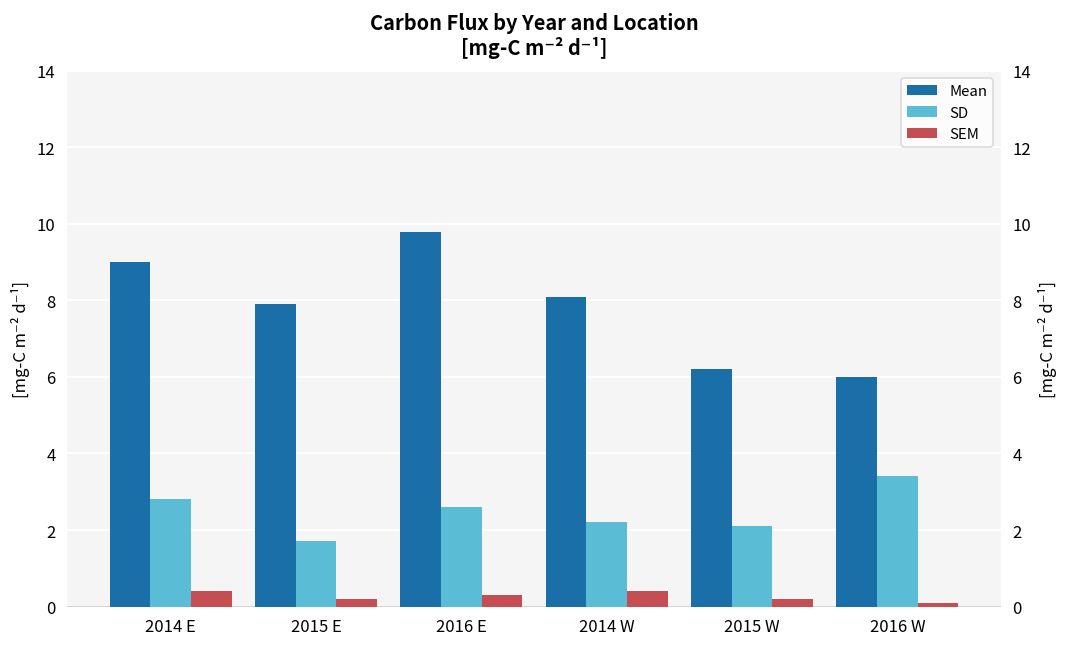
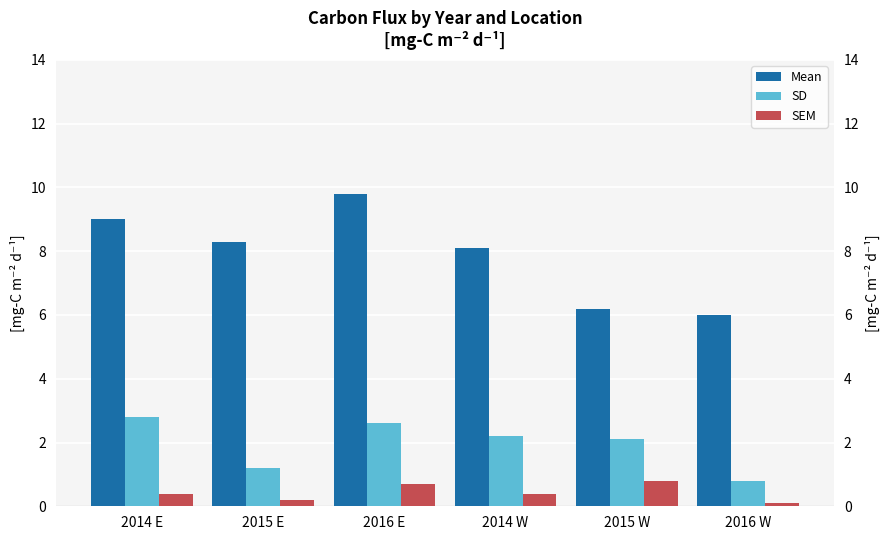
Mean, 2015 E: 7.9 -> 8.3
SD, 2015 E: 1.7 -> 1.2
SEM, 2016 E: 0.3 -> 0.7
SEM, 2015 W: 0.2 -> 0.8
SD, 2016 W: 3.4 -> 0.8
